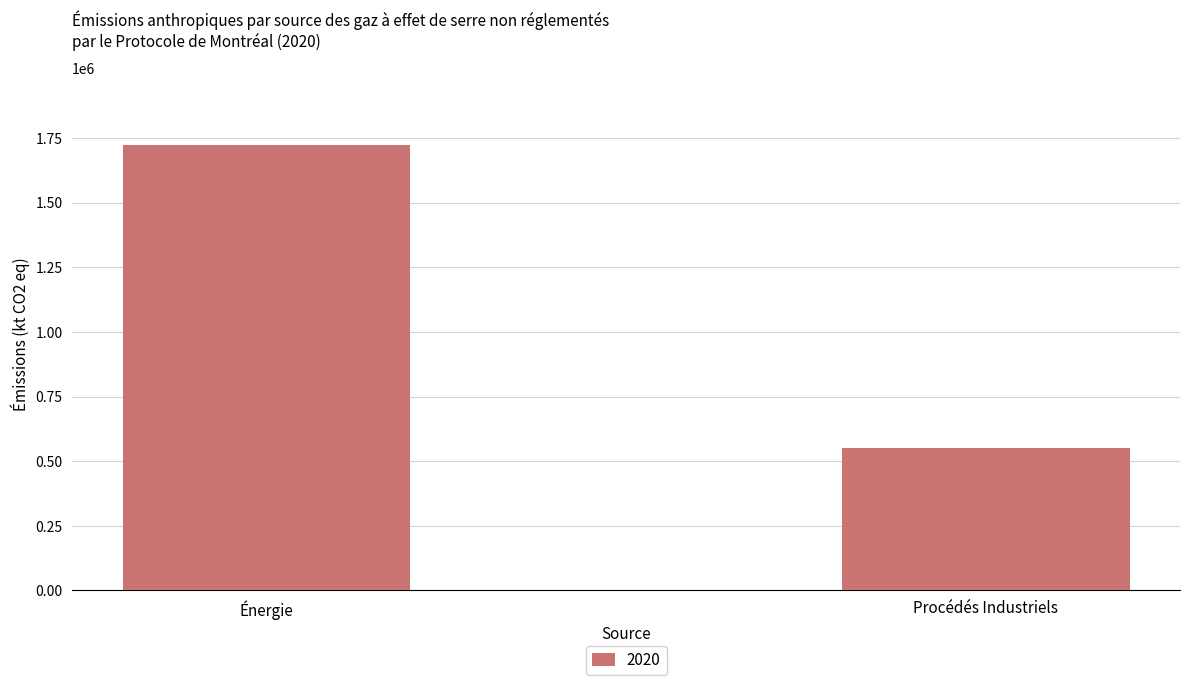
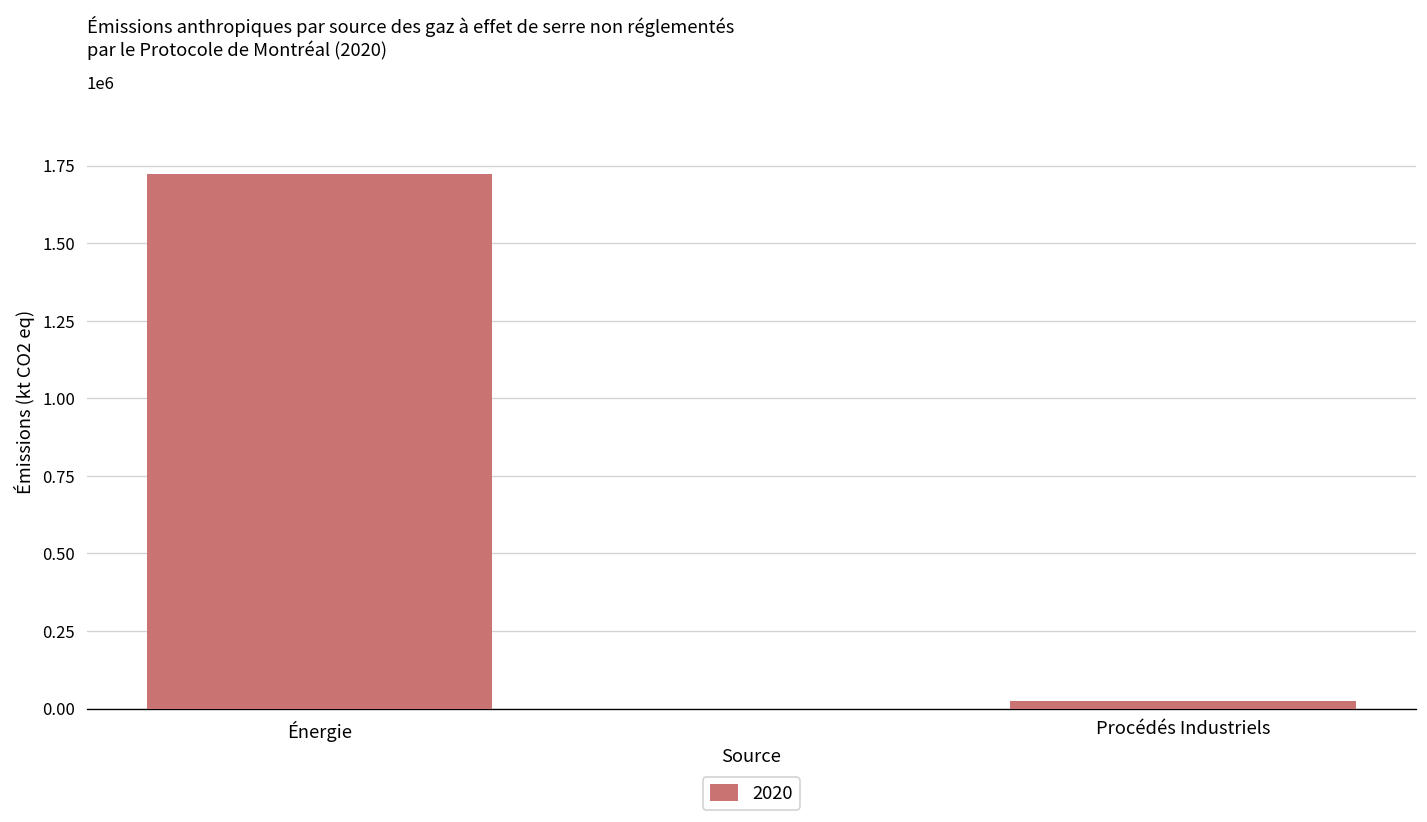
Procédés Industriels: 550000 -> 20000
